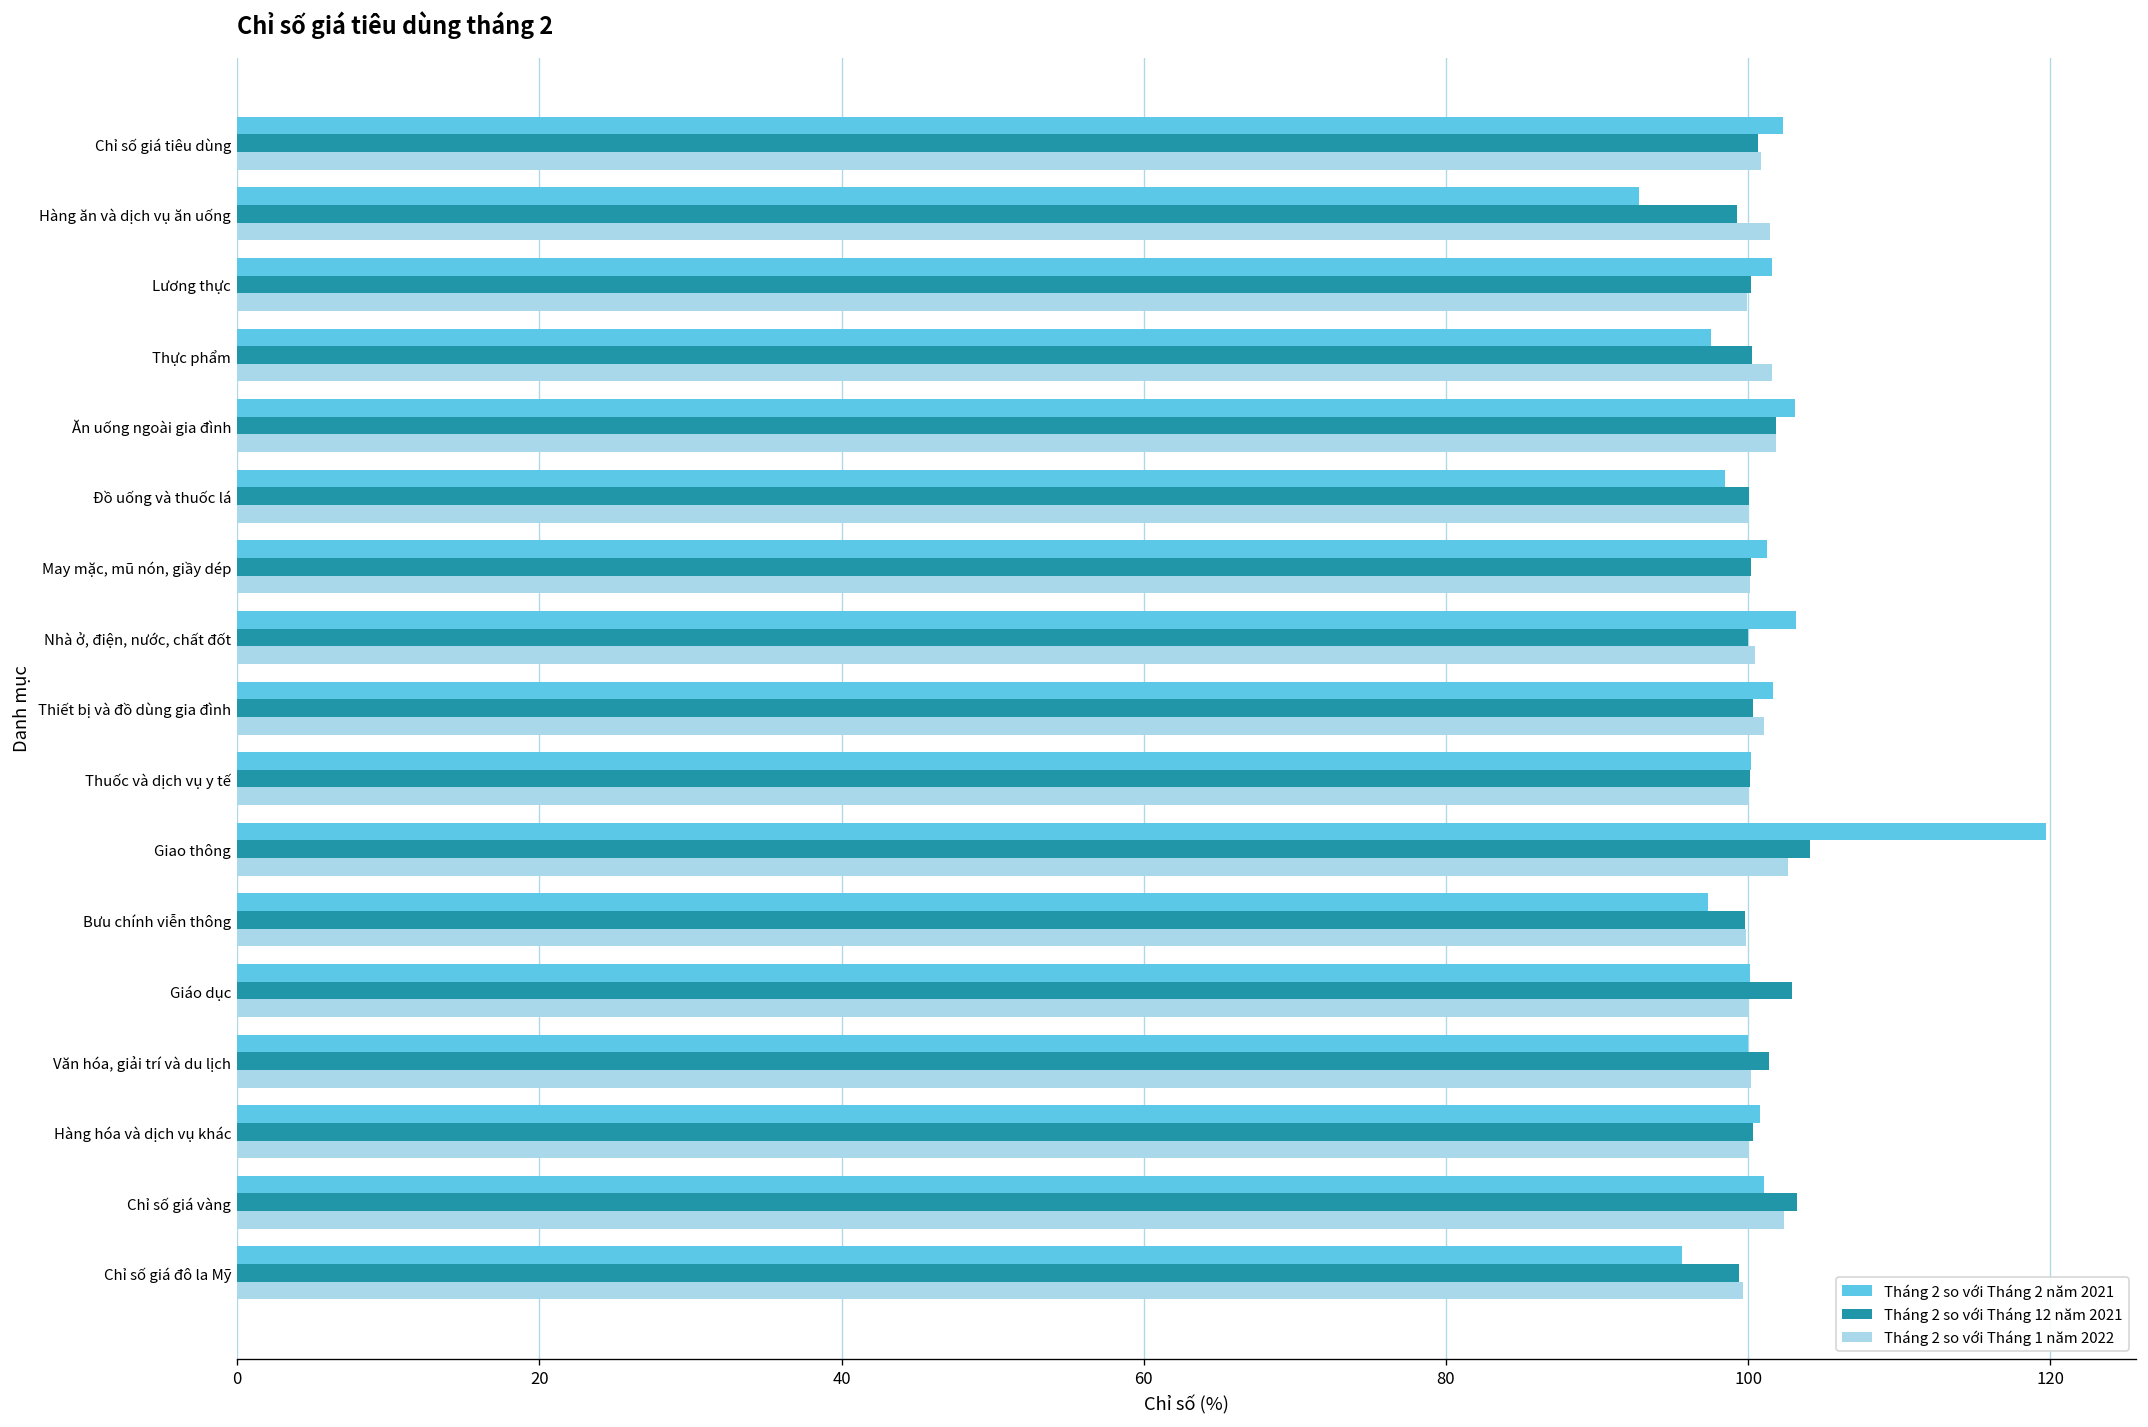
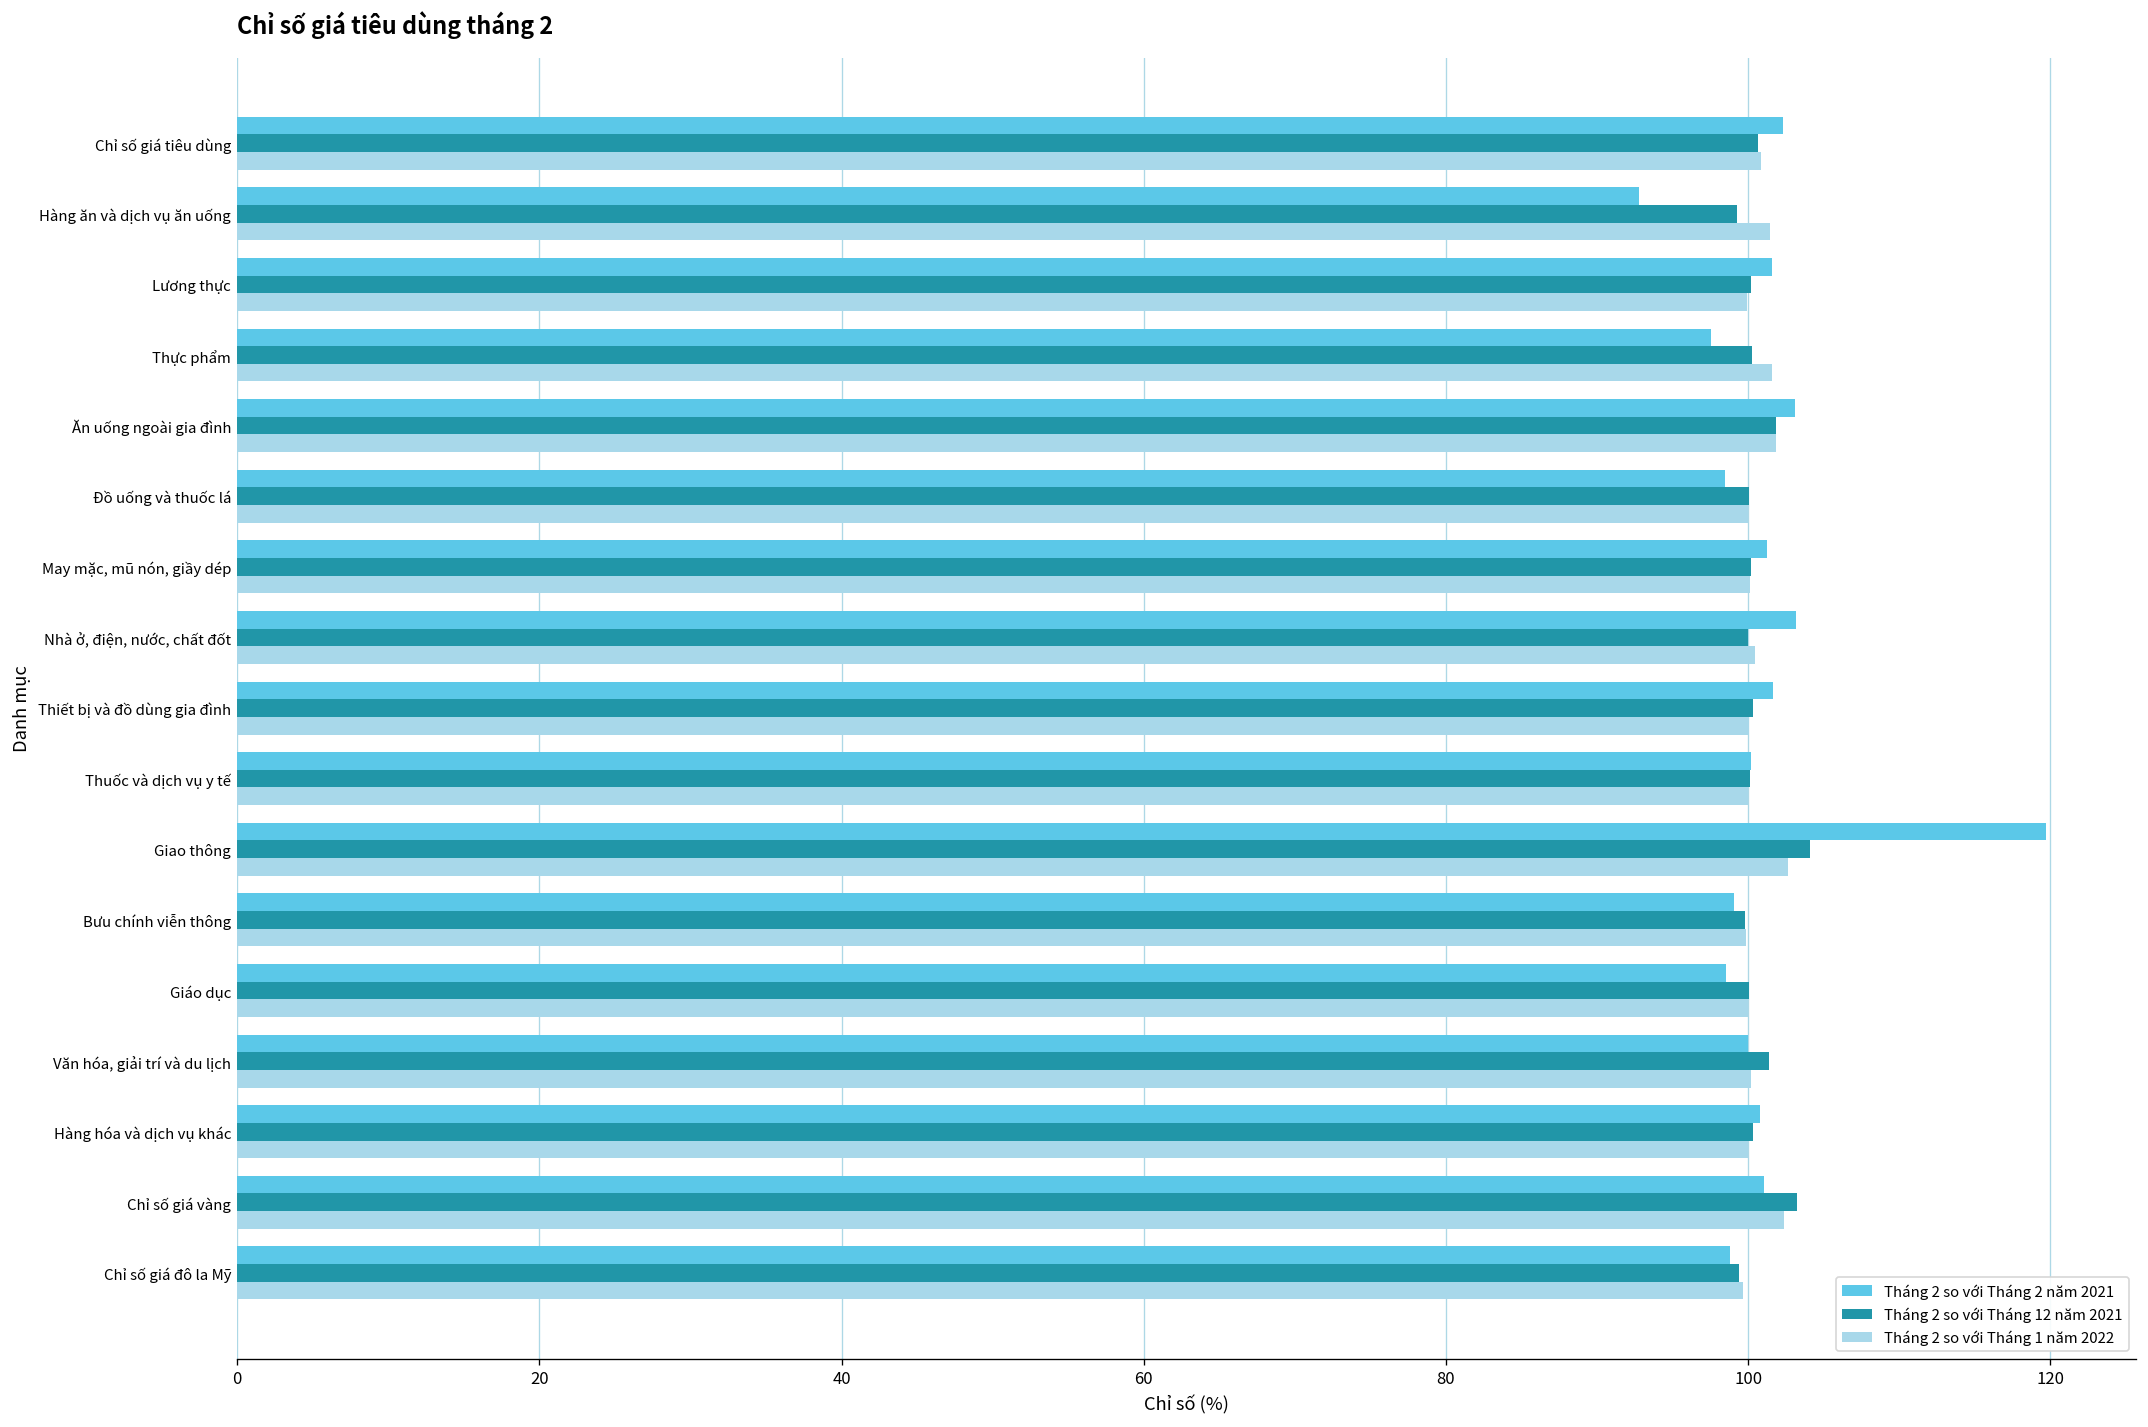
Tháng 2 so với Tháng 1 năm 2022, Thiết bị và đồ dùng gia đình: 101.0 -> 100.0
Tháng 2 so với Tháng 2 năm 2021, Bưu chính viễn thông: 97.3 -> 99.1
Tháng 2 so với Tháng 2 năm 2021, Giáo dục: 100.1 -> 98.5
Tháng 2 so với Tháng 12 năm 2021, Giáo dục: 102.9 -> 100.0
Tháng 2 so với Tháng 2 năm 2021, Chỉ số giá đô la Mỹ: 95.6 -> 98.8
